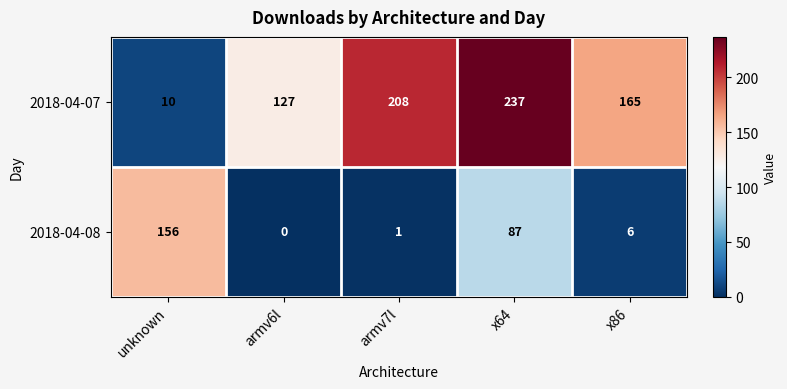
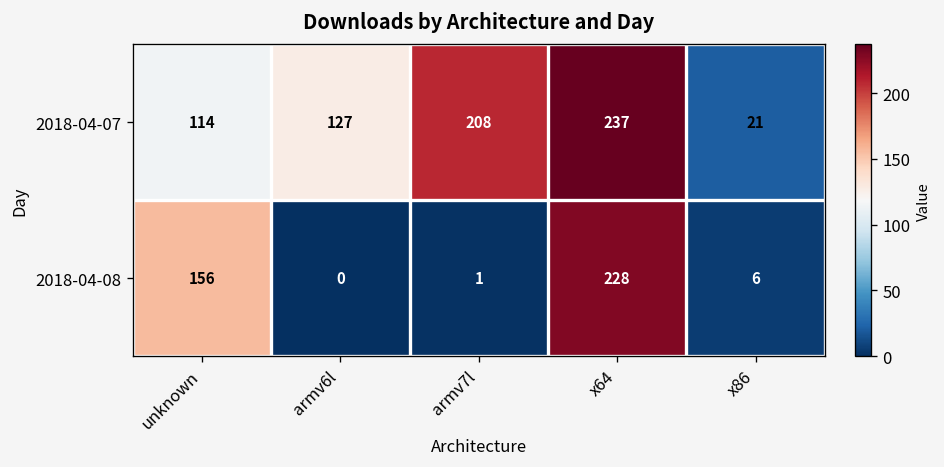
2018-04-07, unknown: 10 -> 114
2018-04-07, x86: 165 -> 21
2018-04-08, x64: 87 -> 228
